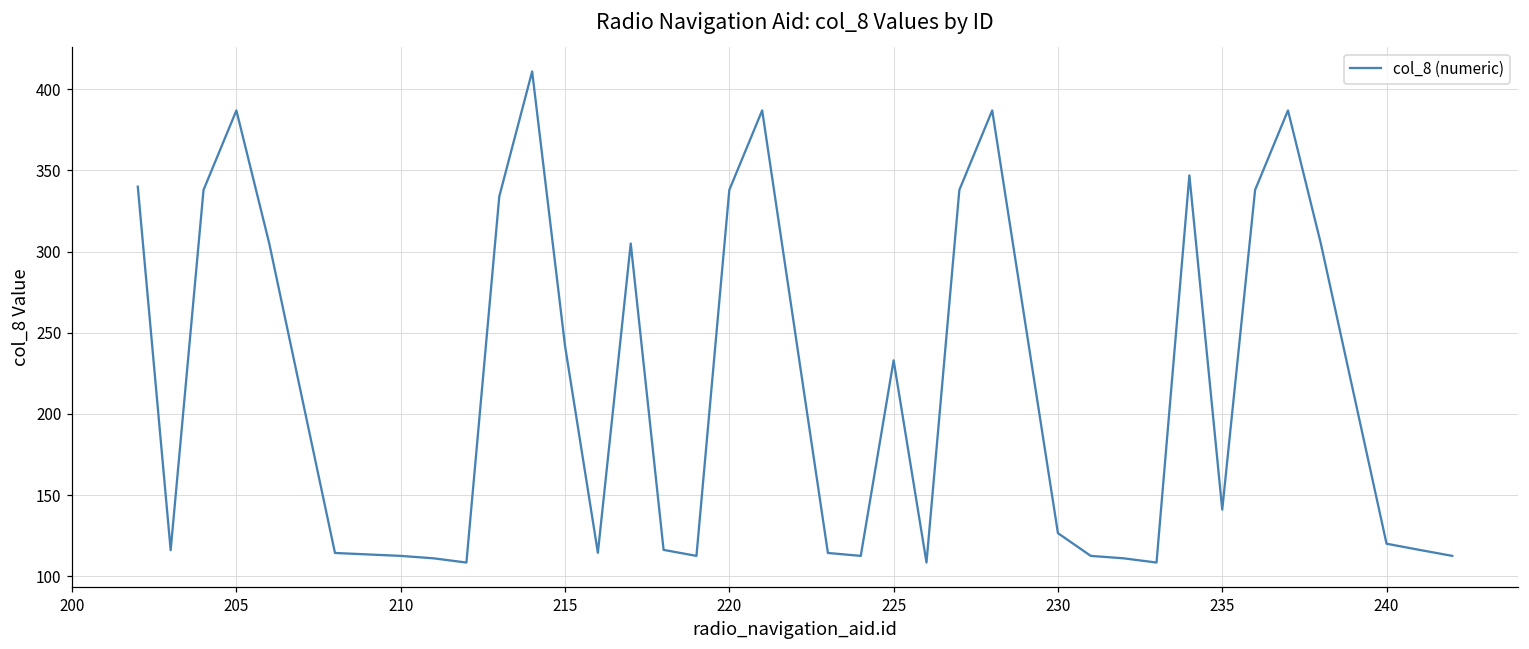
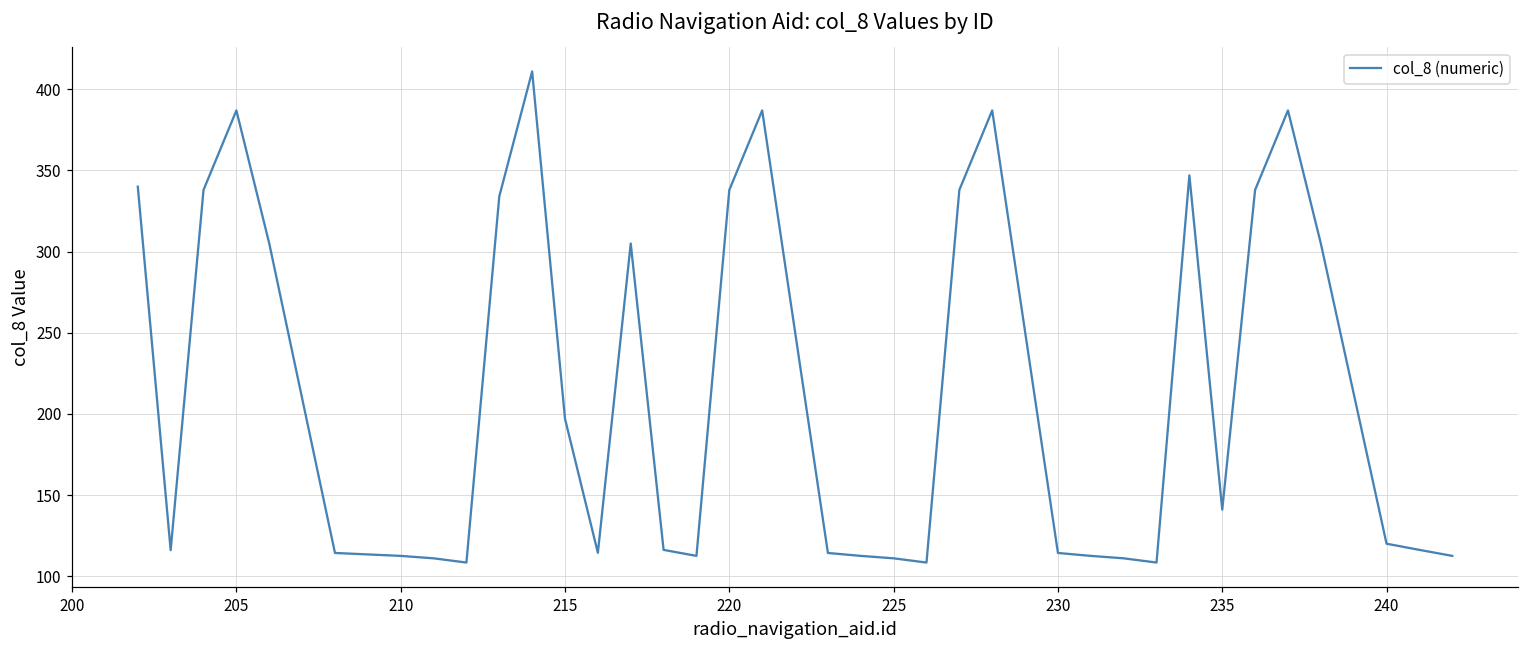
215: 242 -> 197
225: 233 -> 111
230: 127 -> 114
